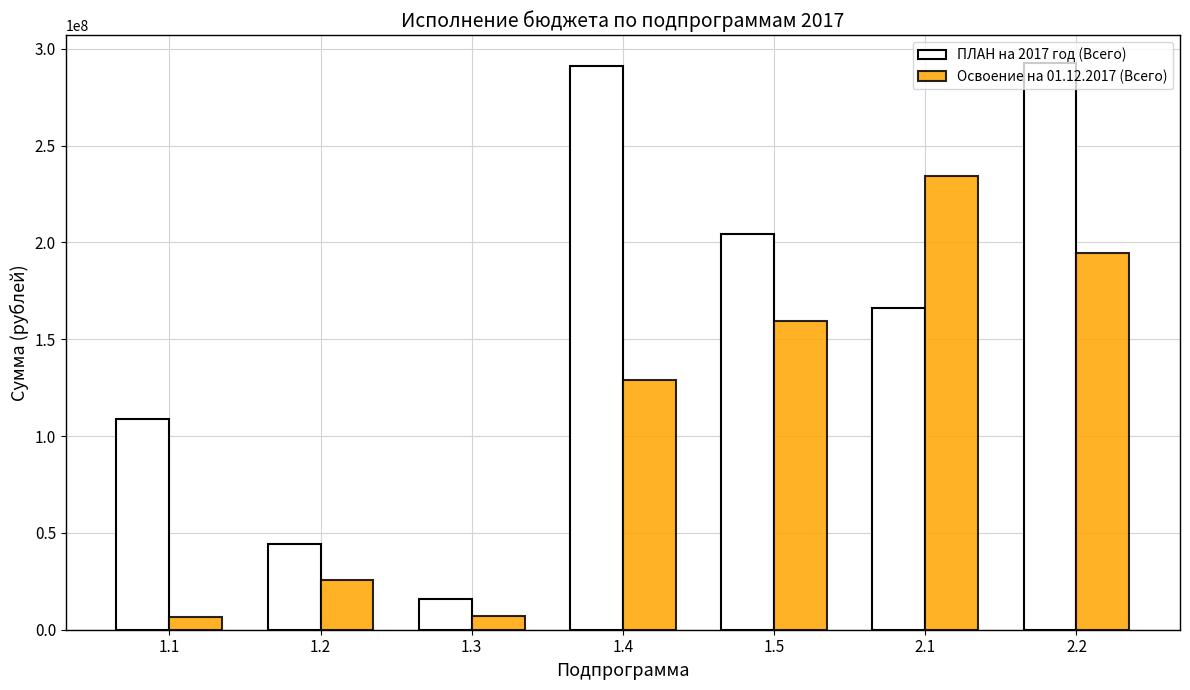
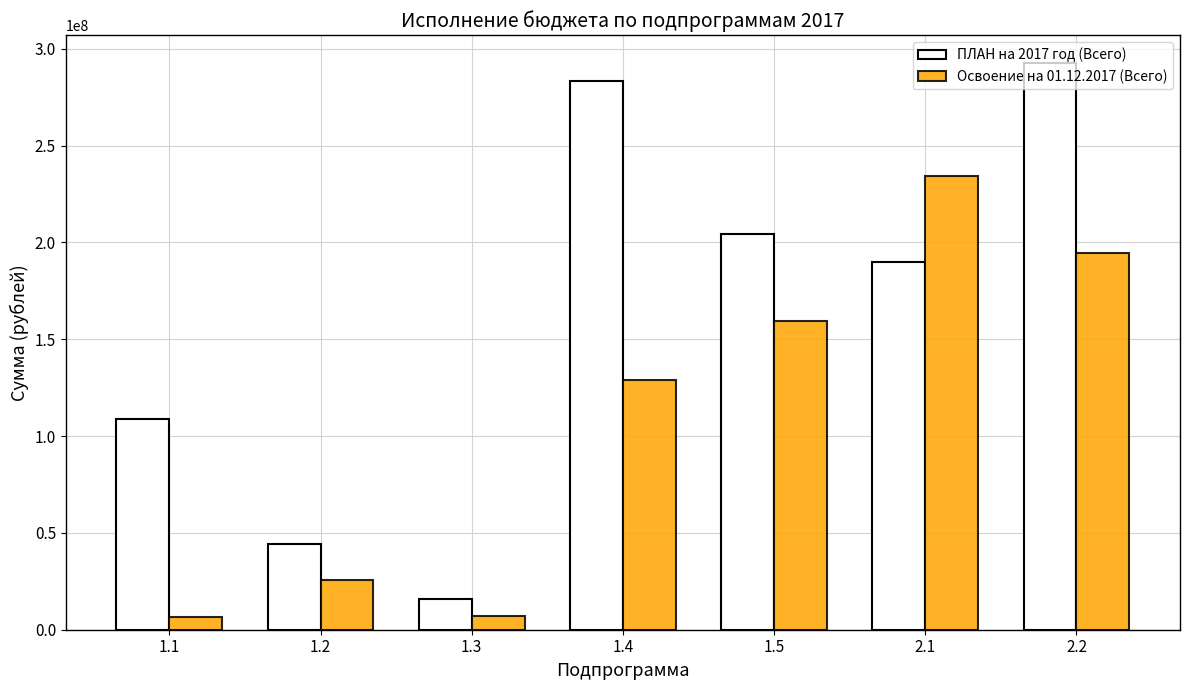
ПЛАН на 2017 год (Всего), 1.4: 291000000 -> 284000000
ПЛАН на 2017 год (Всего), 2.1: 166000000 -> 190000000
